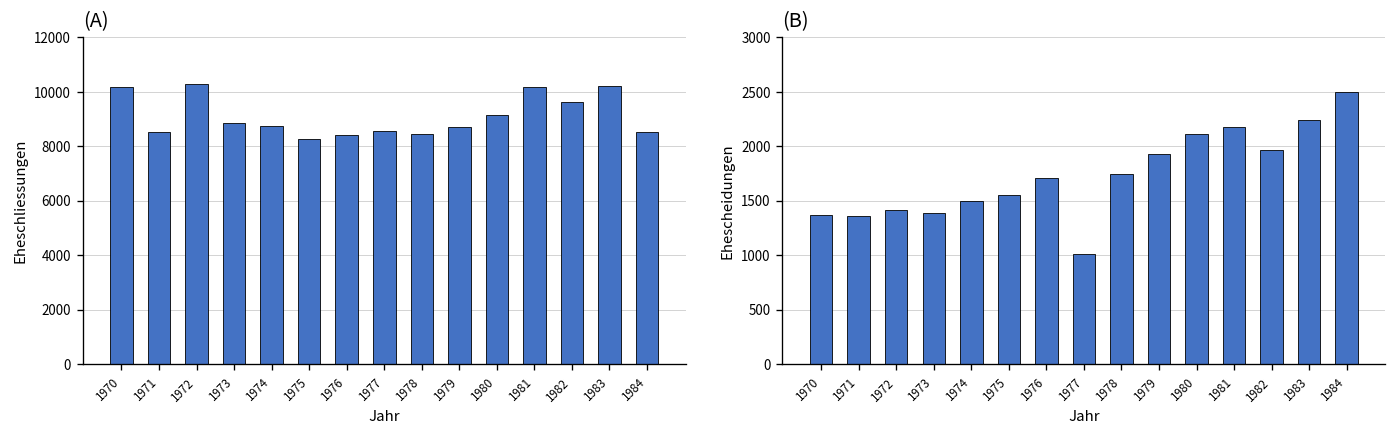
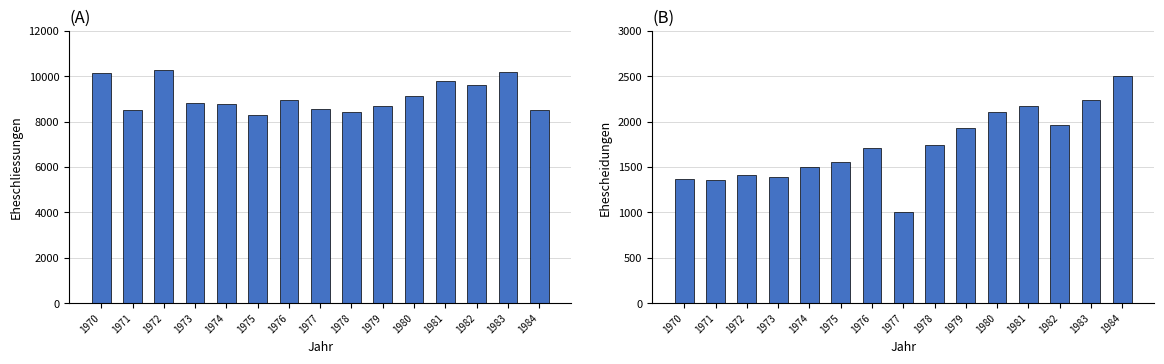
(A), 1976: 8400 -> 9000
(A), 1981: 10200 -> 9800
